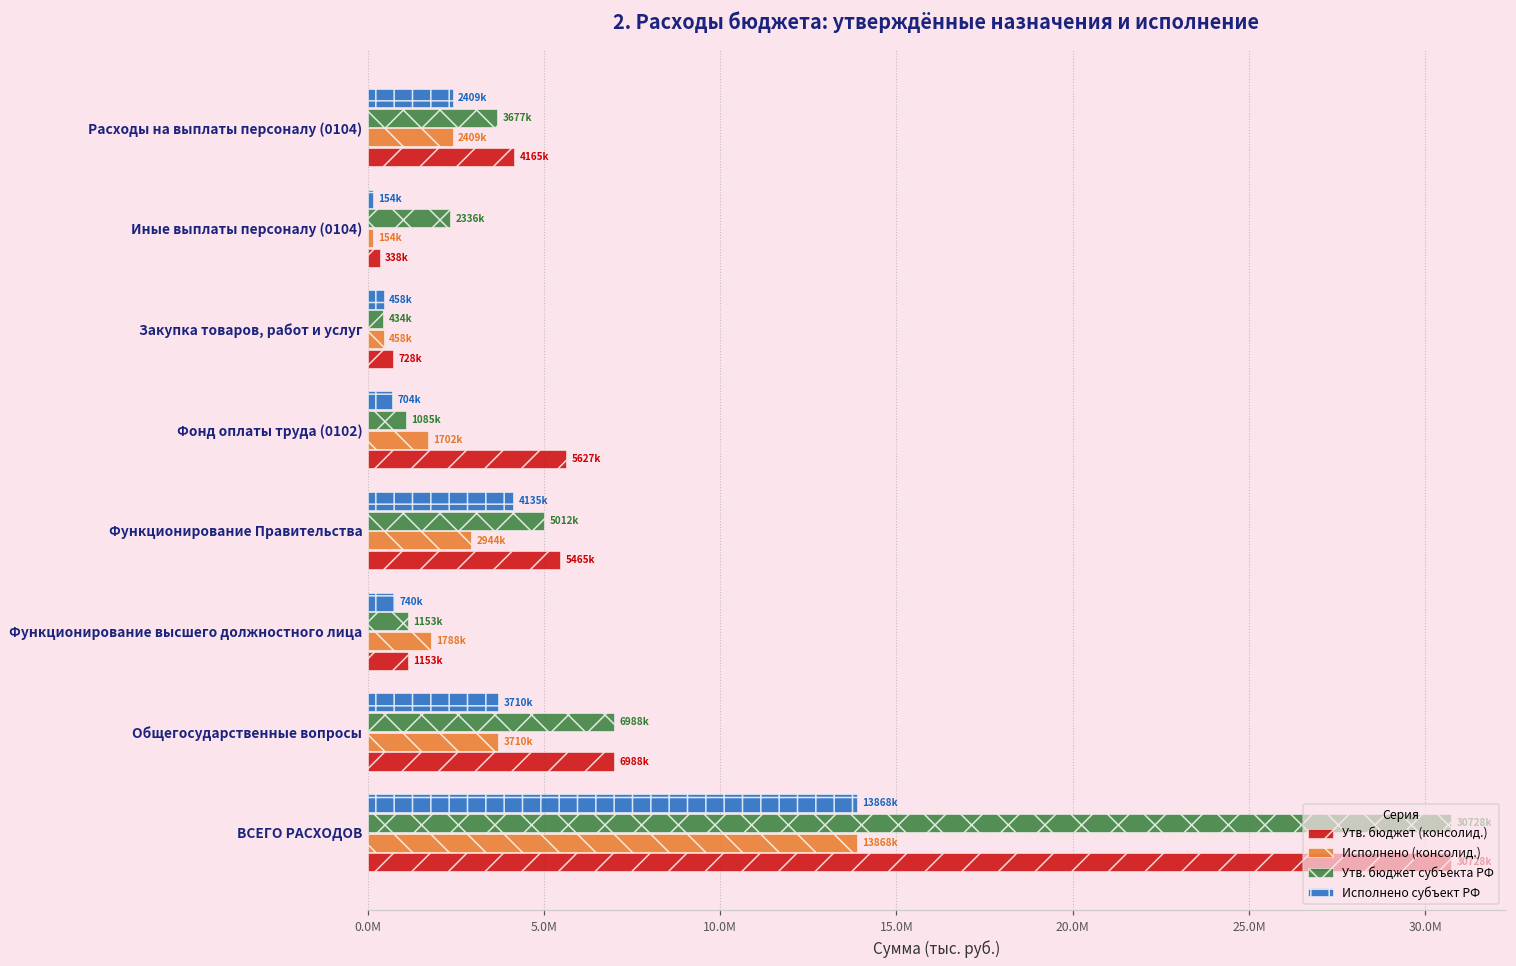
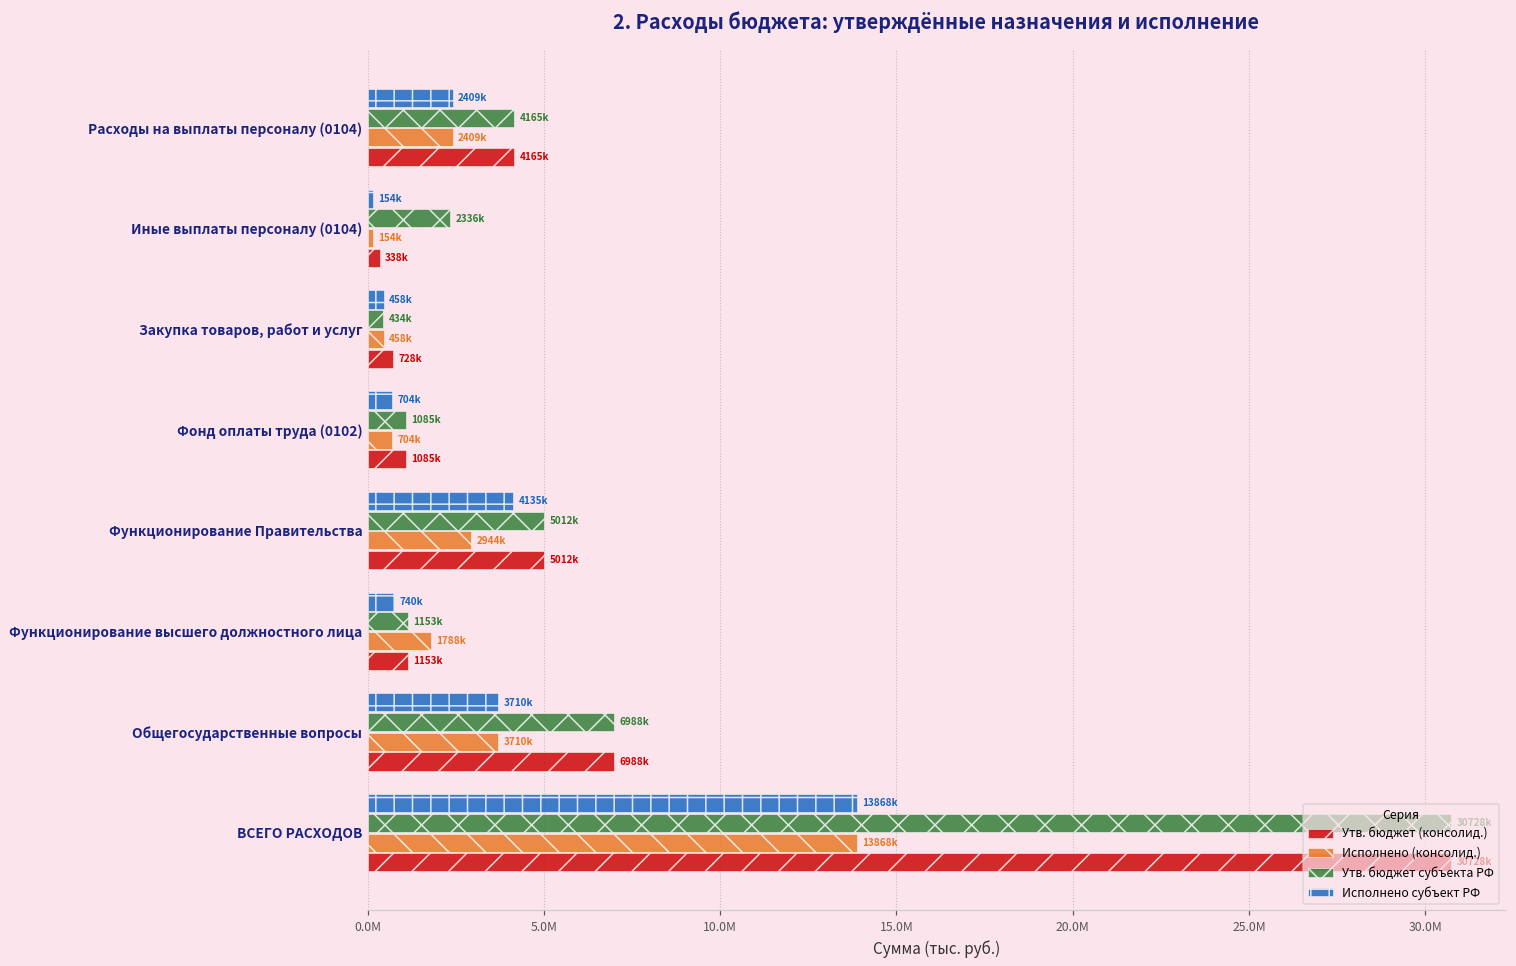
Утв. бюджет субъекта РФ, Расходы на выплаты персоналу (0104): 3677k -> 4165k
Исполнено (консолид.), Фонд оплаты труда (0102): 1702k -> 704k
Утв. бюджет (консолид.), Фонд оплаты труда (0102): 5627k -> 1085k
Утв. бюджет (консолид.), Функционирование Правительства: 5465k -> 5012k
